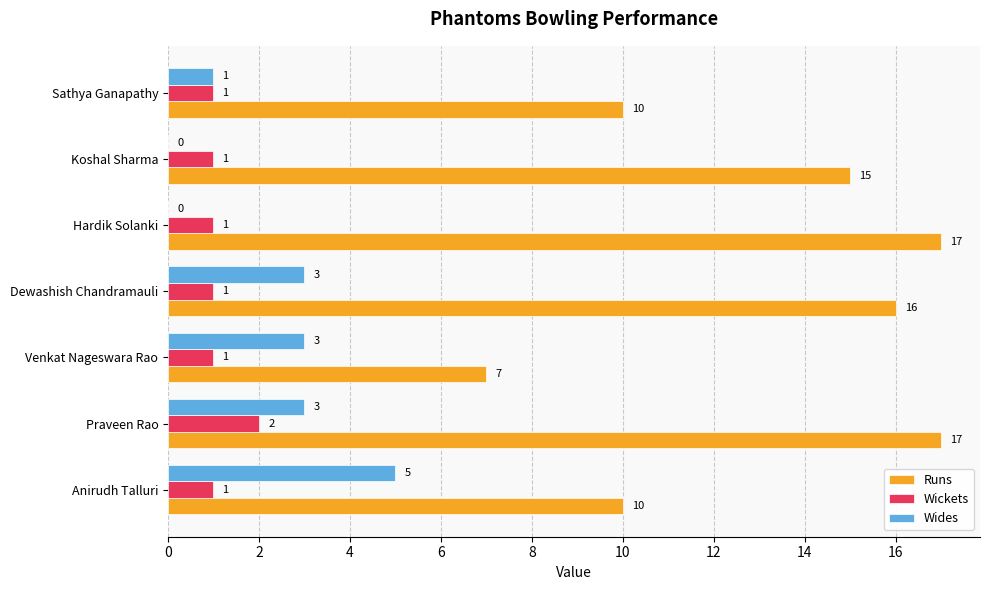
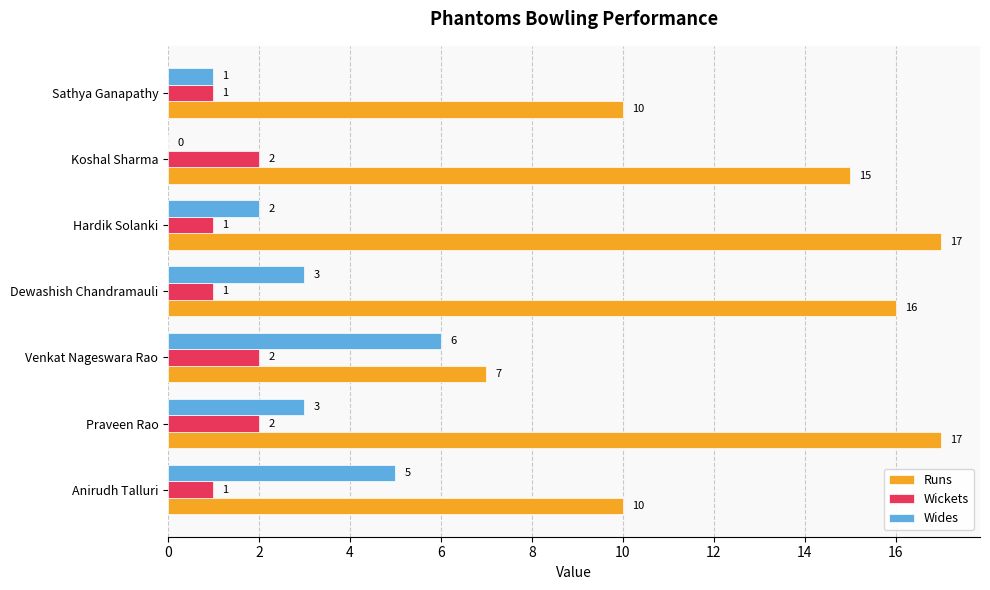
Wickets, Koshal Sharma: 1 -> 2
Wides, Hardik Solanki: 0 -> 2
Wides, Venkat Nageswara Rao: 3 -> 6
Wickets, Venkat Nageswara Rao: 1 -> 2
